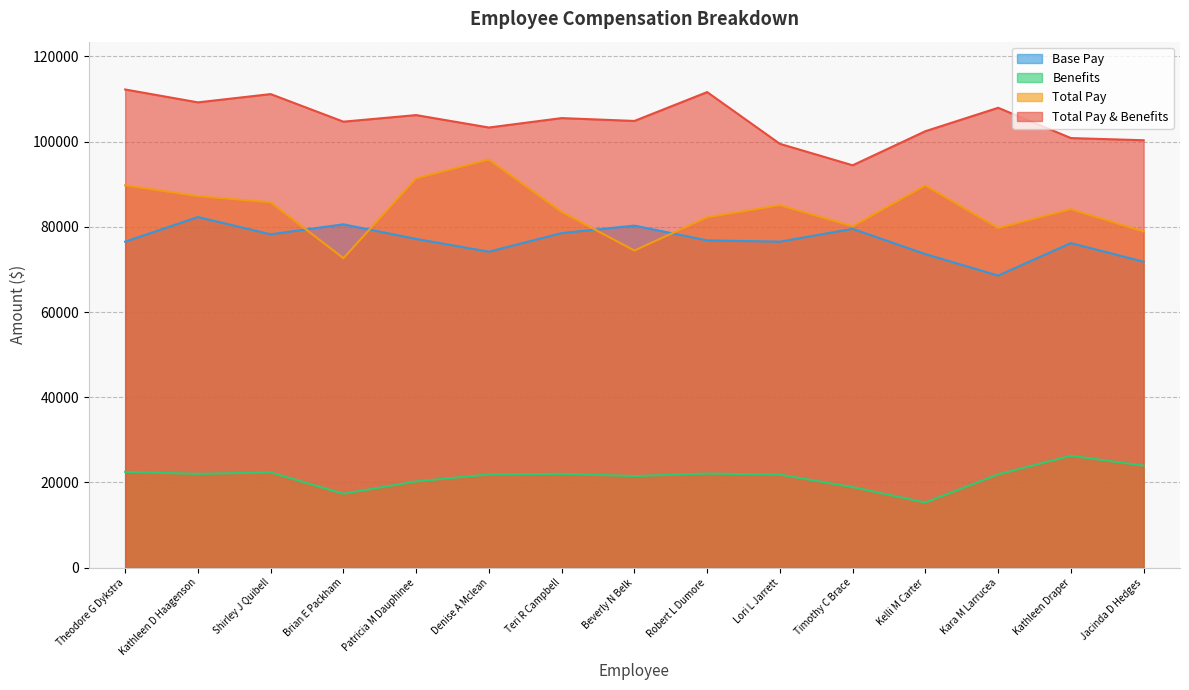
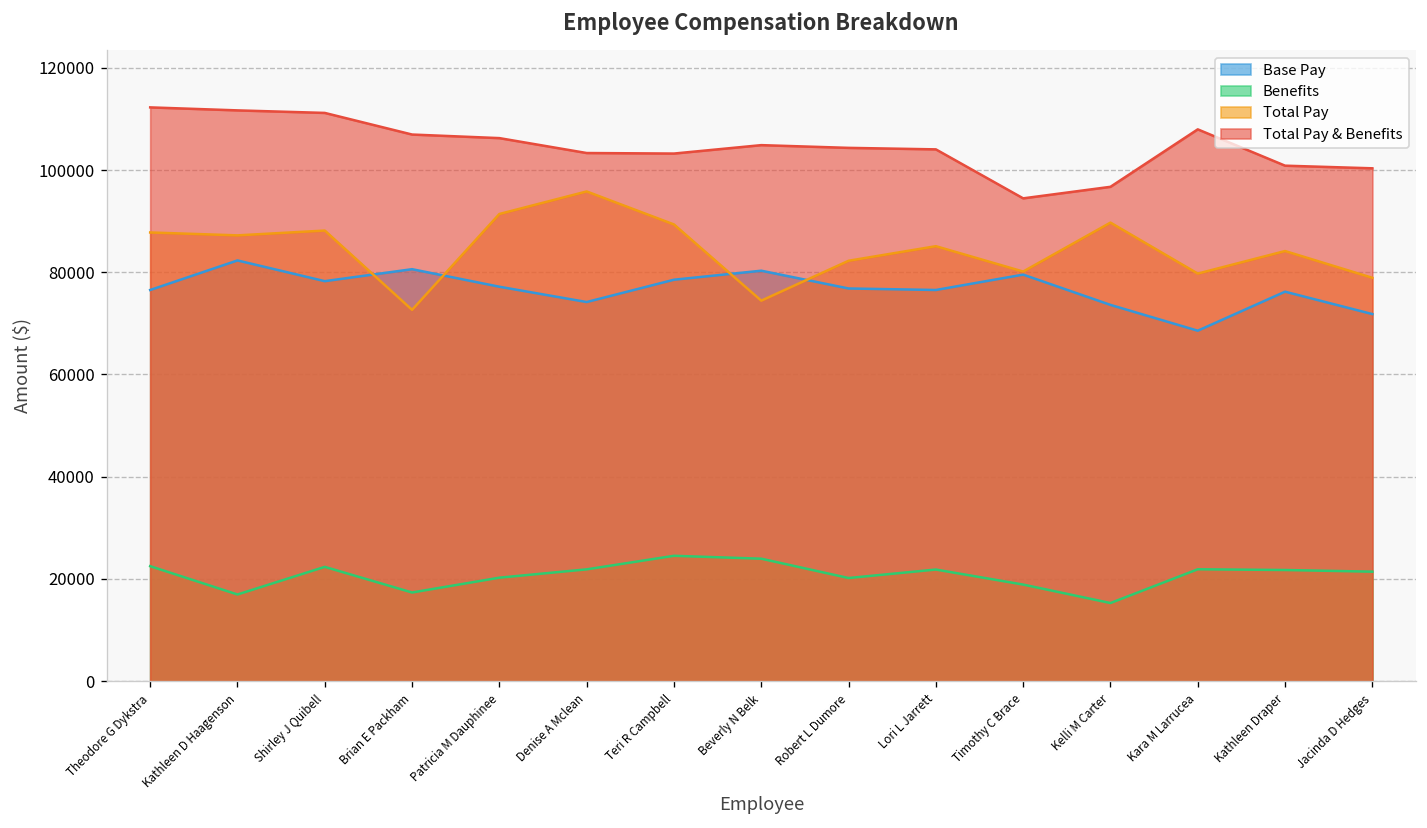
Total Pay, Theodore G Dykstra: 90000 -> 88000
Benefits, Kathleen D Haagenson: 22000 -> 17000
Total Pay & Benefits, Kathleen D Haagenson: 109000 -> 112000
Total Pay, Shirley J Quibell: 86000 -> 88000
Total Pay & Benefits, Brian E Packham: 105000 -> 107000
Benefits, Teri R Campbell: 22000 -> 25000
Total Pay, Teri R Campbell: 84000 -> 89000
Total Pay & Benefits, Teri R Campbell: 106000 -> 103000
Benefits, Beverly N Belk: 21000 -> 24000
Benefits, Robert L Dumore: 22000 -> 20000
Total Pay & Benefits, Robert L Dumore: 112000 -> 104000
Total Pay & Benefits, Lori L Jarrett: 99000 -> 104000
Total Pay & Benefits, Kelli M Carter: 102000 -> 97000
Benefits, Kathleen Draper: 26000 -> 22000
Benefits, Jacinda D Hedges: 24000 -> 21000
